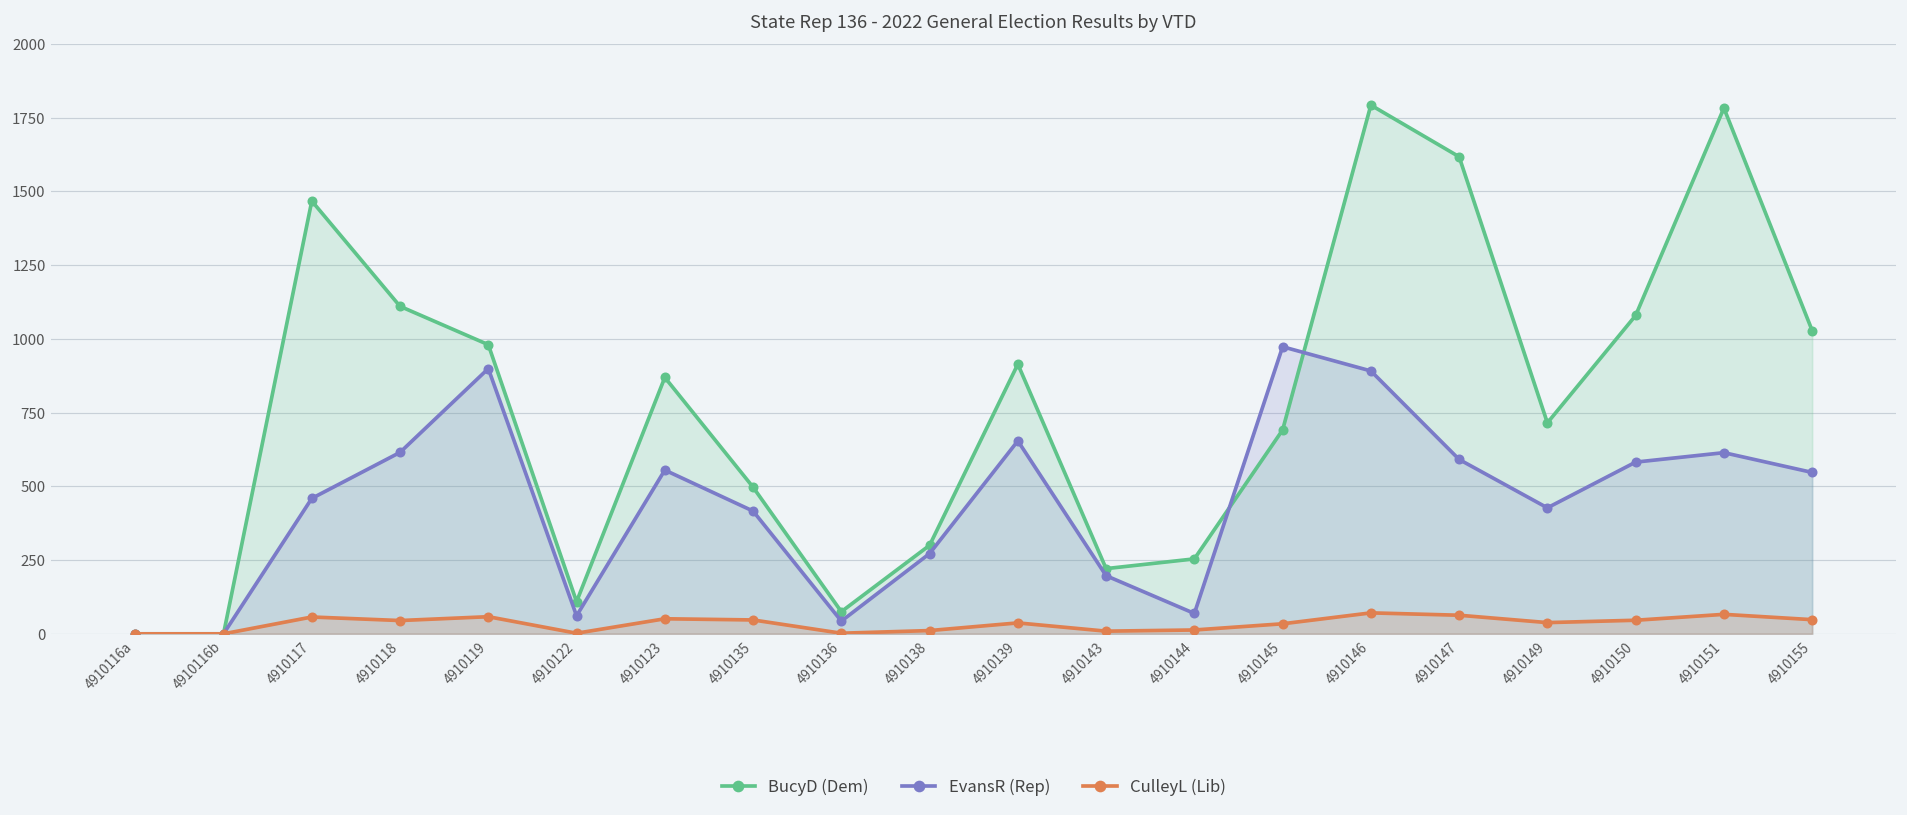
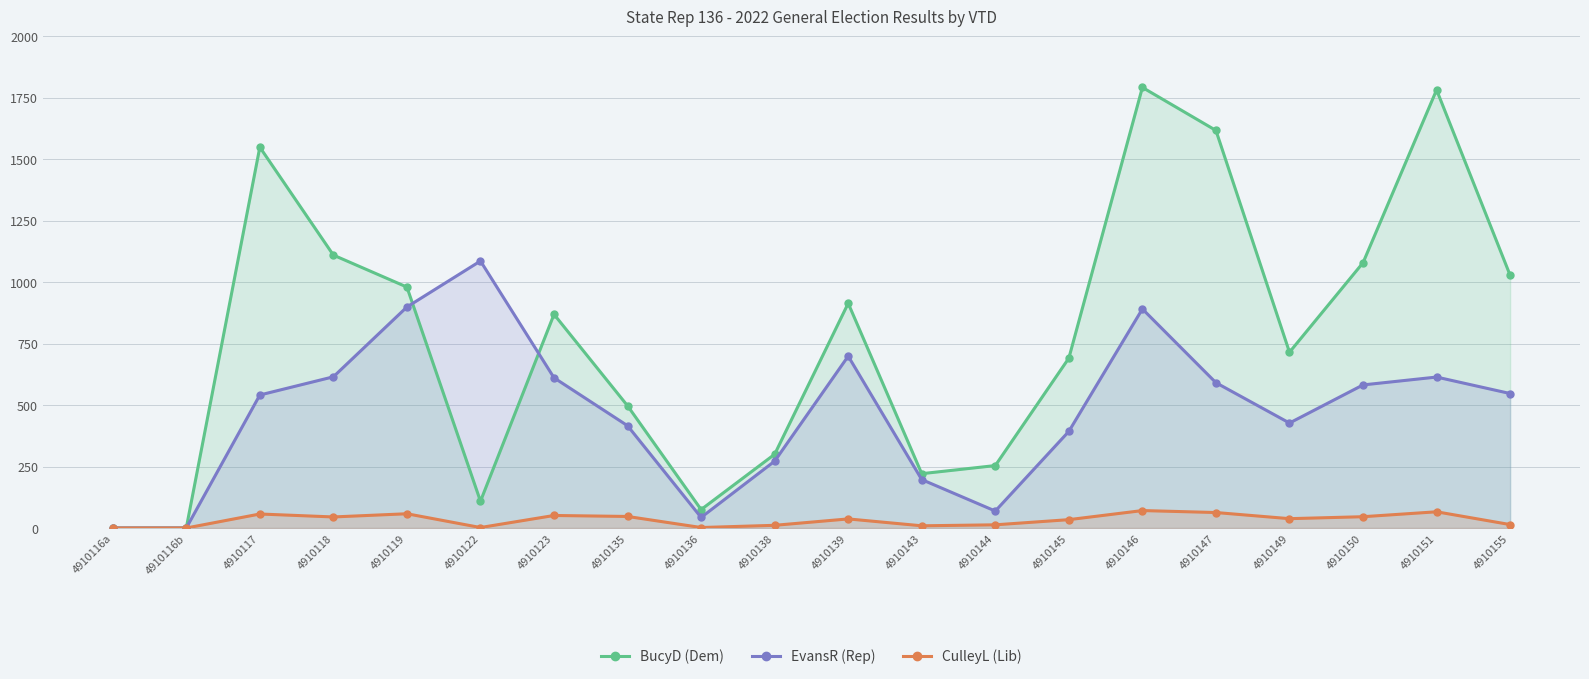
BucyD (Dem), 4910117: 1470 -> 1550
EvansR (Rep), 4910117: 460 -> 540
EvansR (Rep), 4910122: 60 -> 1090
EvansR (Rep), 4910123: 560 -> 610
EvansR (Rep), 4910139: 650 -> 700
EvansR (Rep), 4910145: 970 -> 390
CulleyL (Lib), 4910155: 50 -> 10
